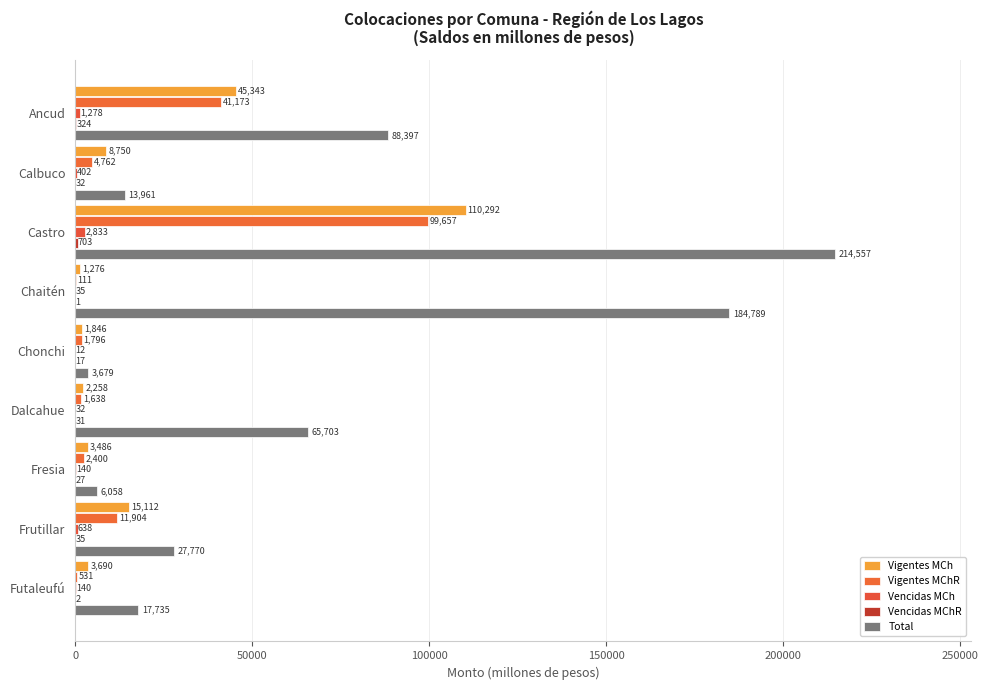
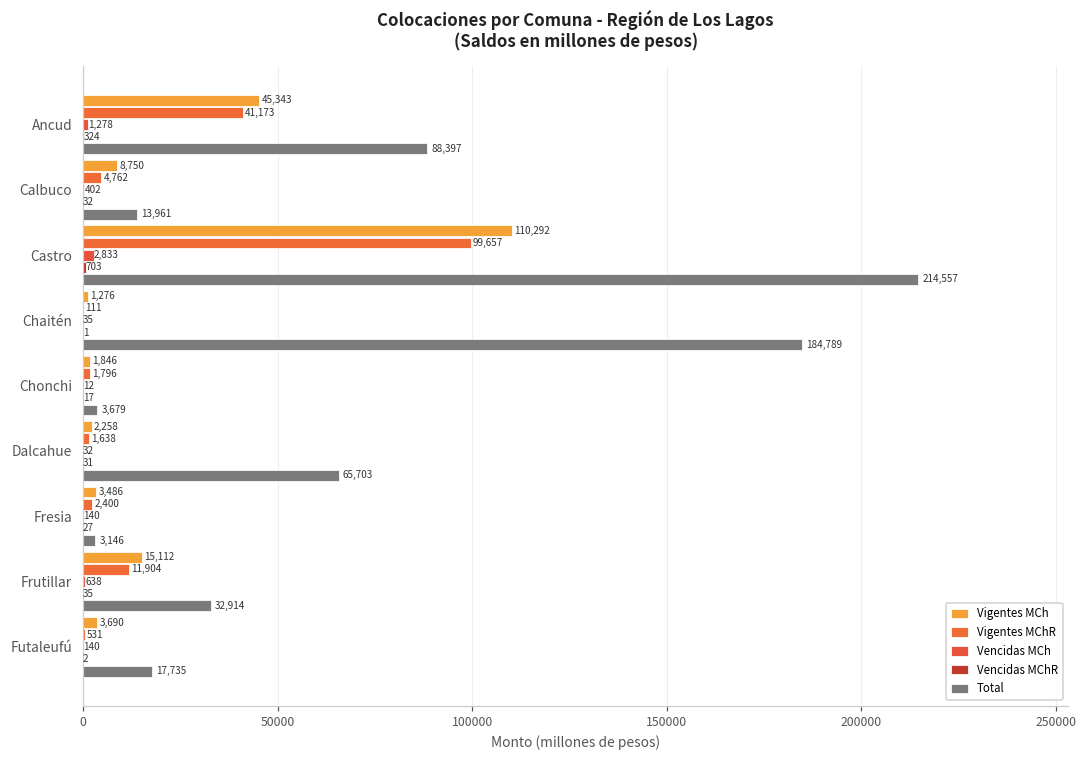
Total, Fresia: 6,058 -> 3,146
Total, Frutillar: 27,770 -> 32,914
